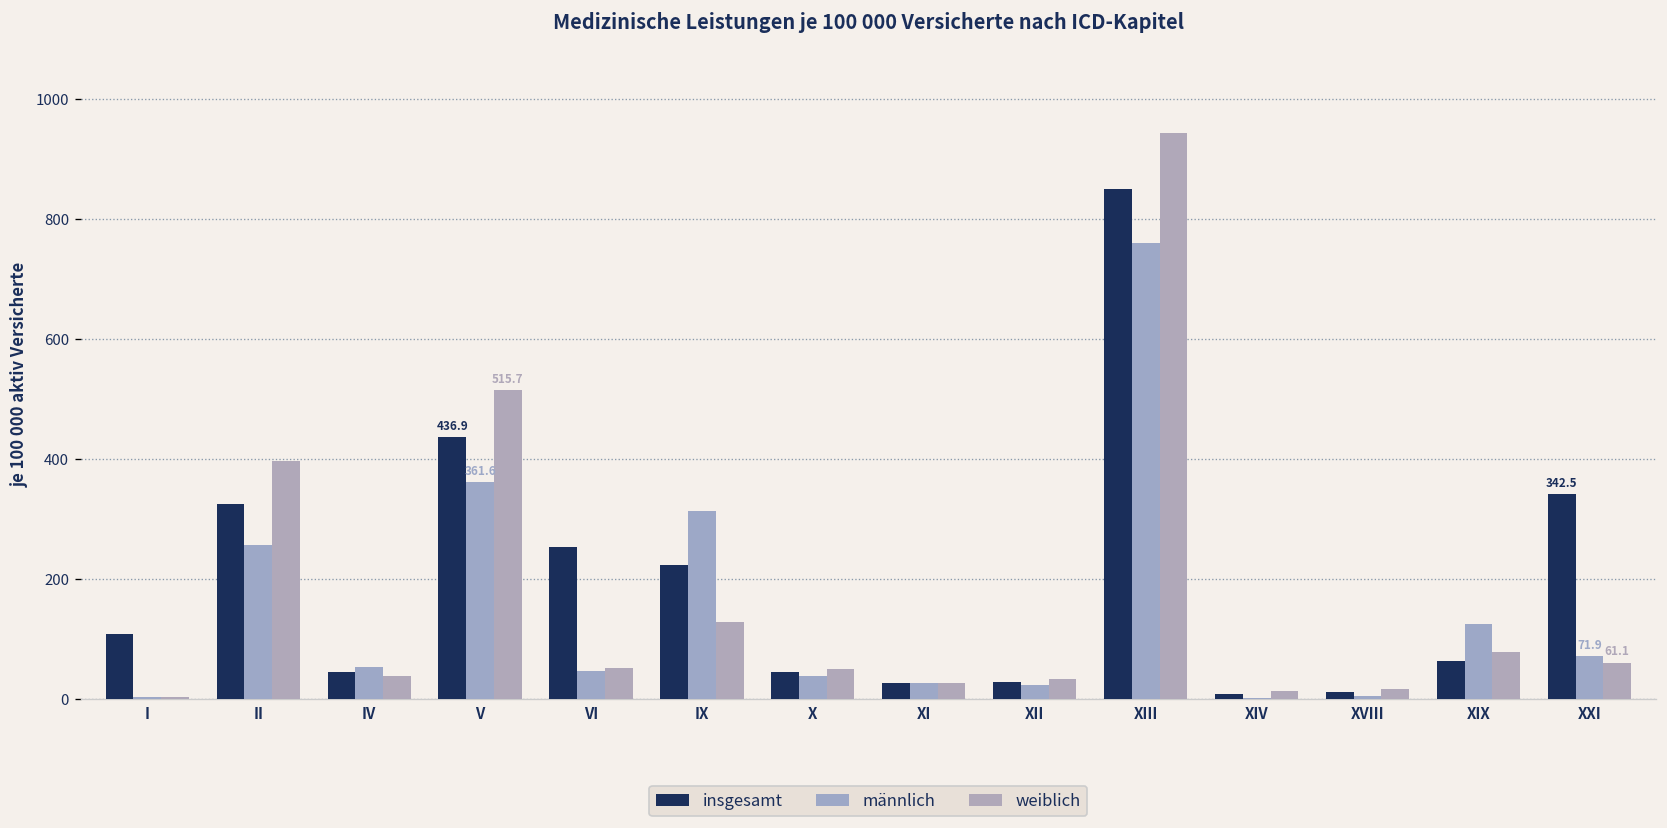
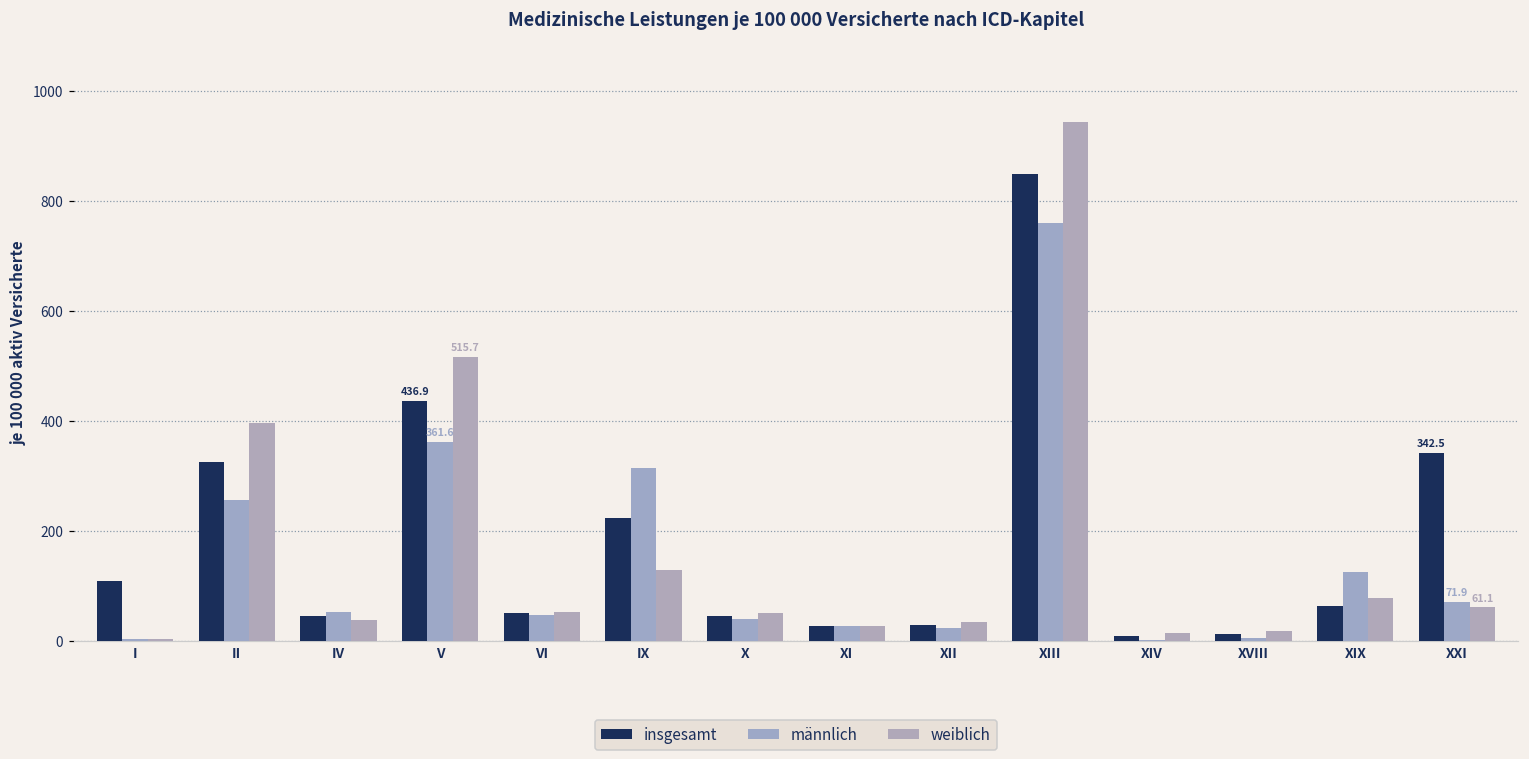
insgesamt, VI: 250 -> 50
